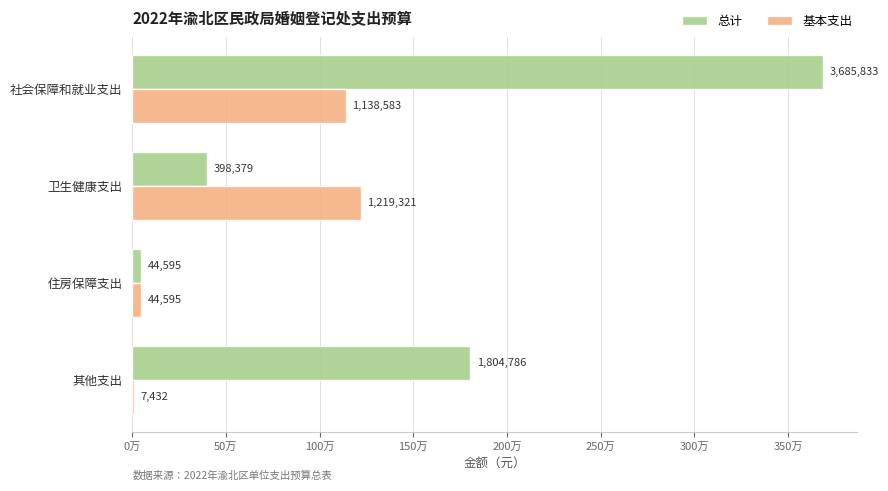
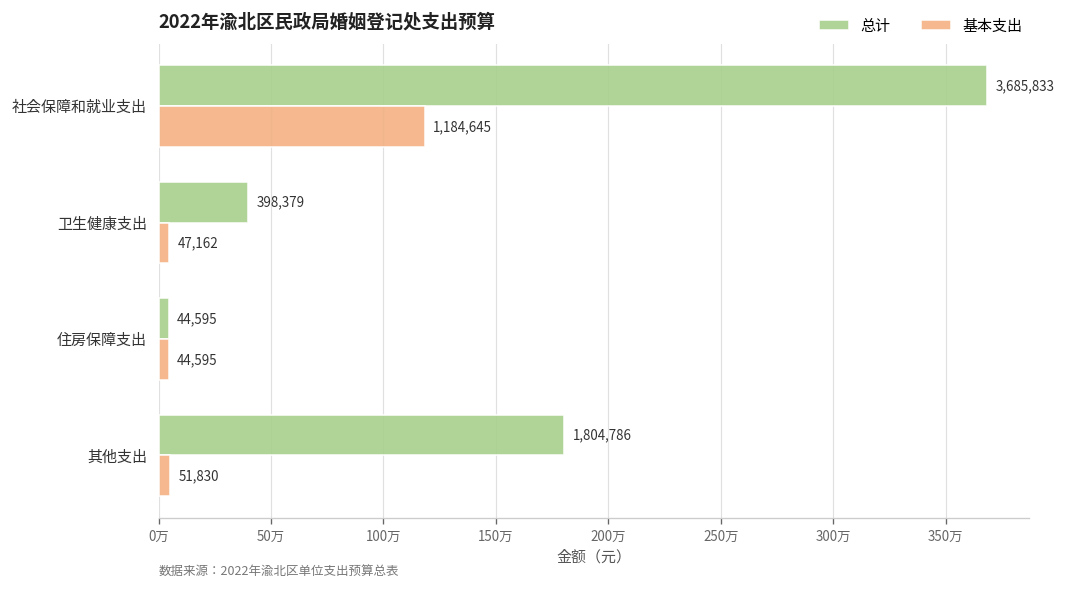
基本支出, 社会保障和就业支出: 1,138,583 -> 1,184,645
基本支出, 卫生健康支出: 1,219,321 -> 47,162
基本支出, 其他支出: 7,432 -> 51,830
